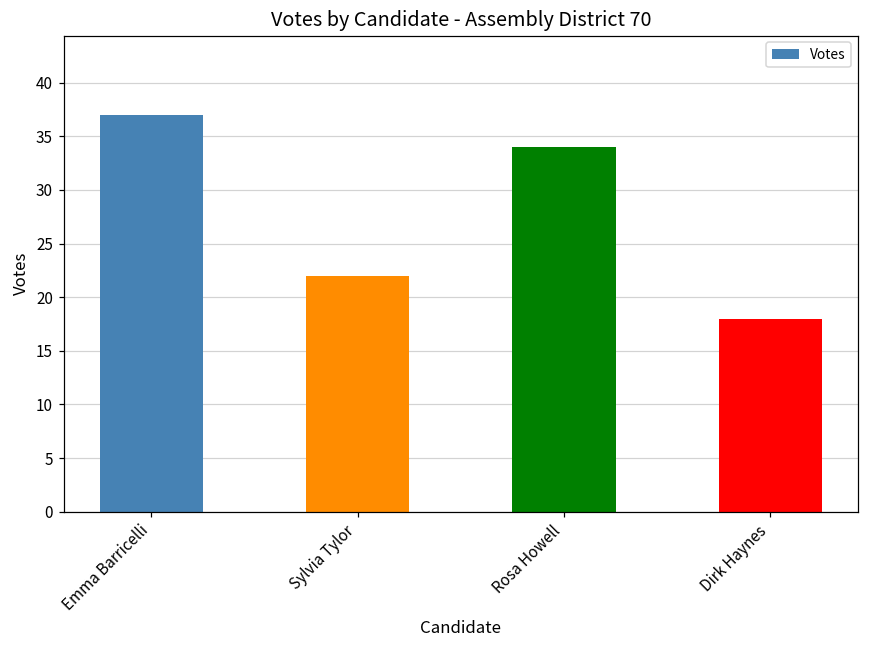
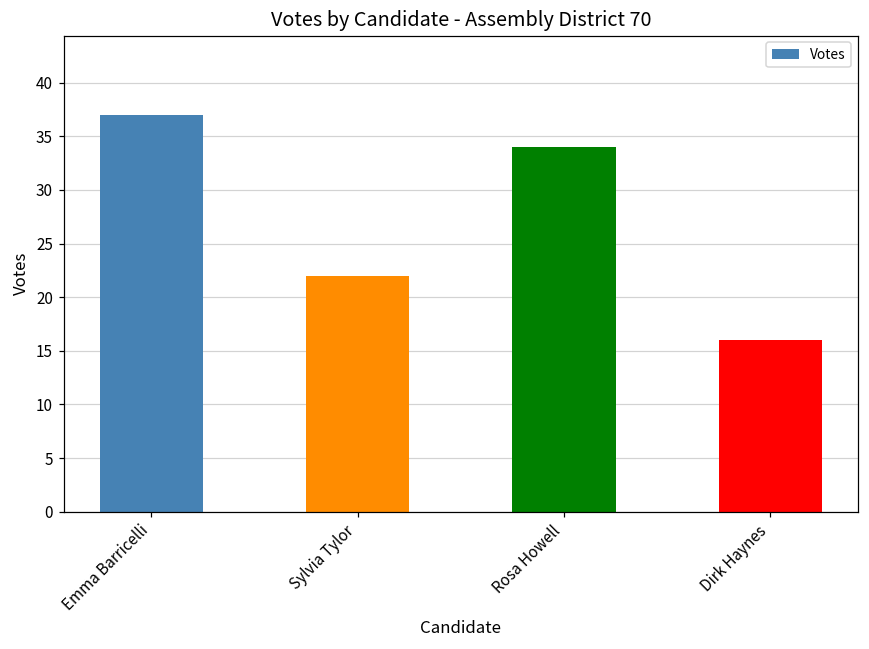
Dirk Haynes: 18 -> 16
